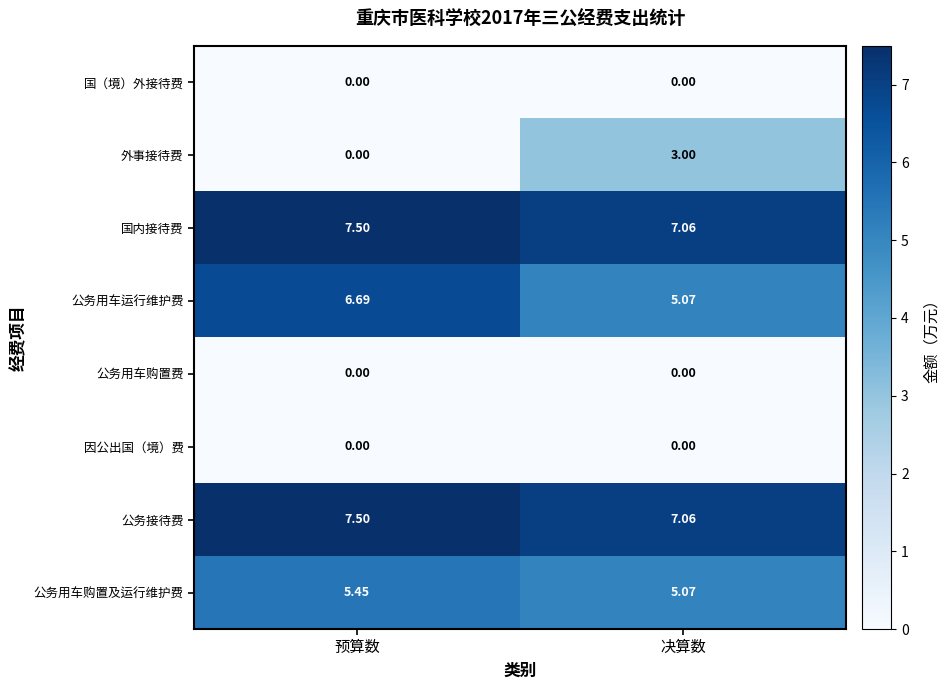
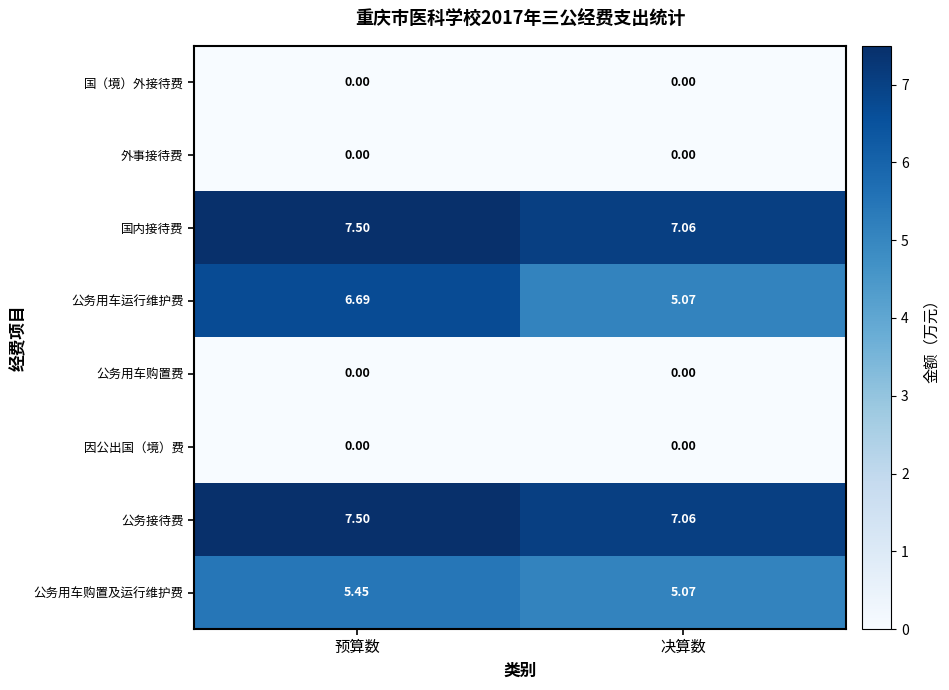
外事接待费, 决算数: 3.00 -> 0.00
